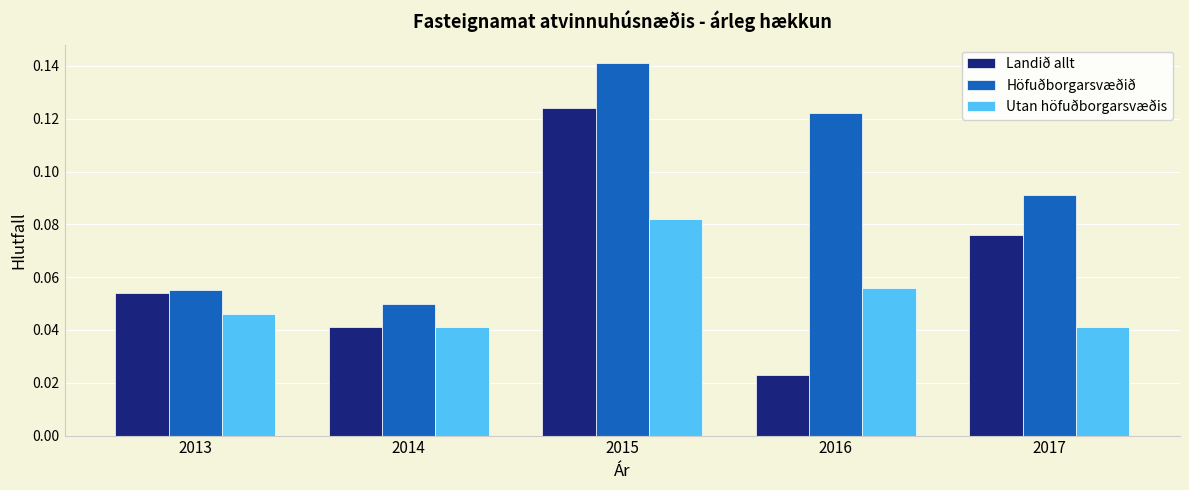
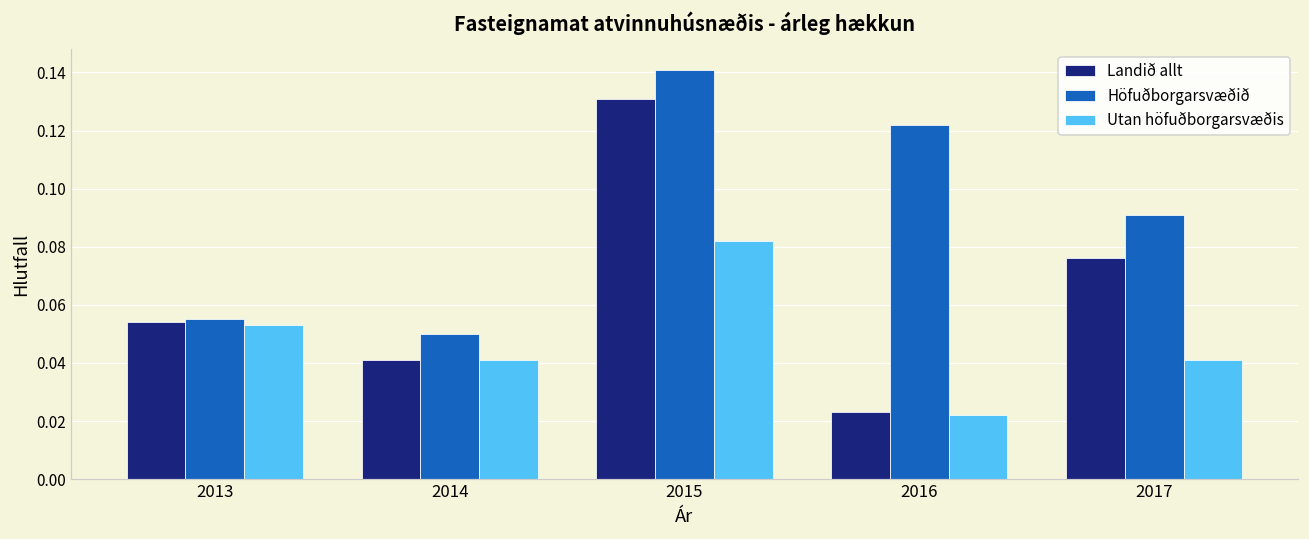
Utan höfuðborgarsvæðis, 2013: 0.046 -> 0.053
Landið allt, 2015: 0.124 -> 0.131
Utan höfuðborgarsvæðis, 2016: 0.056 -> 0.022
